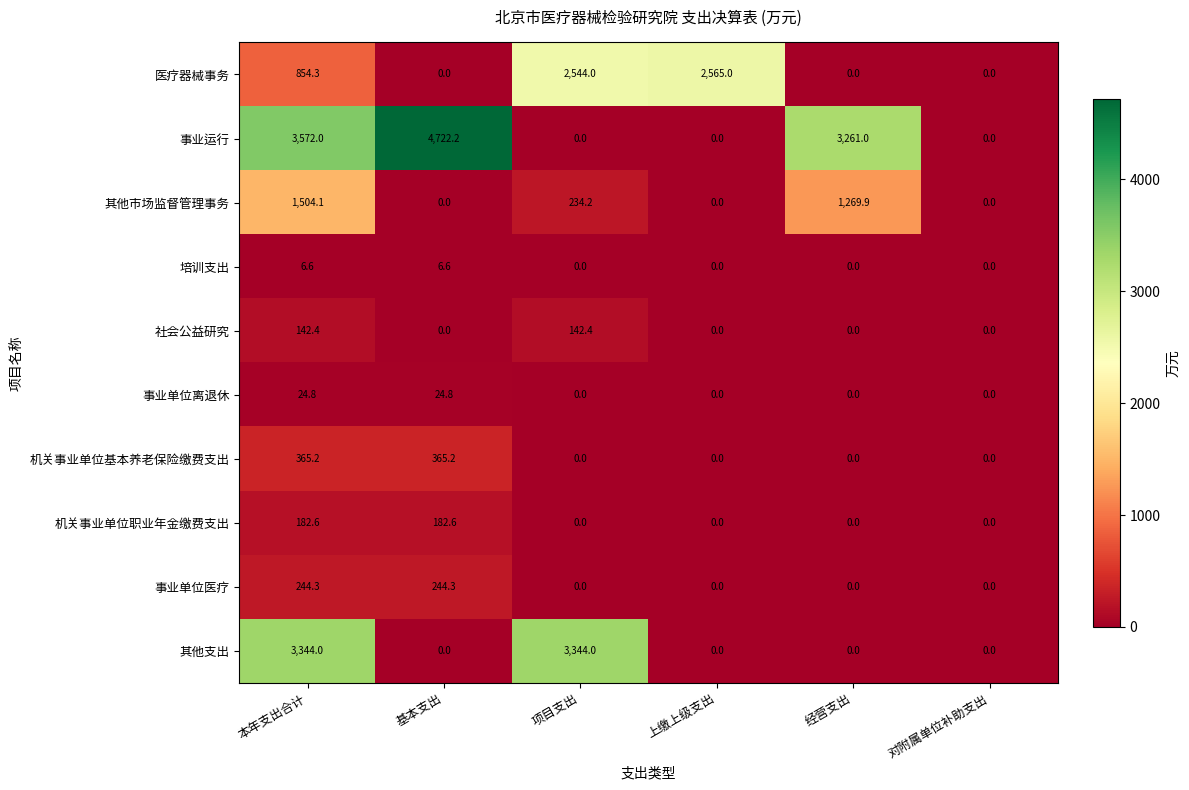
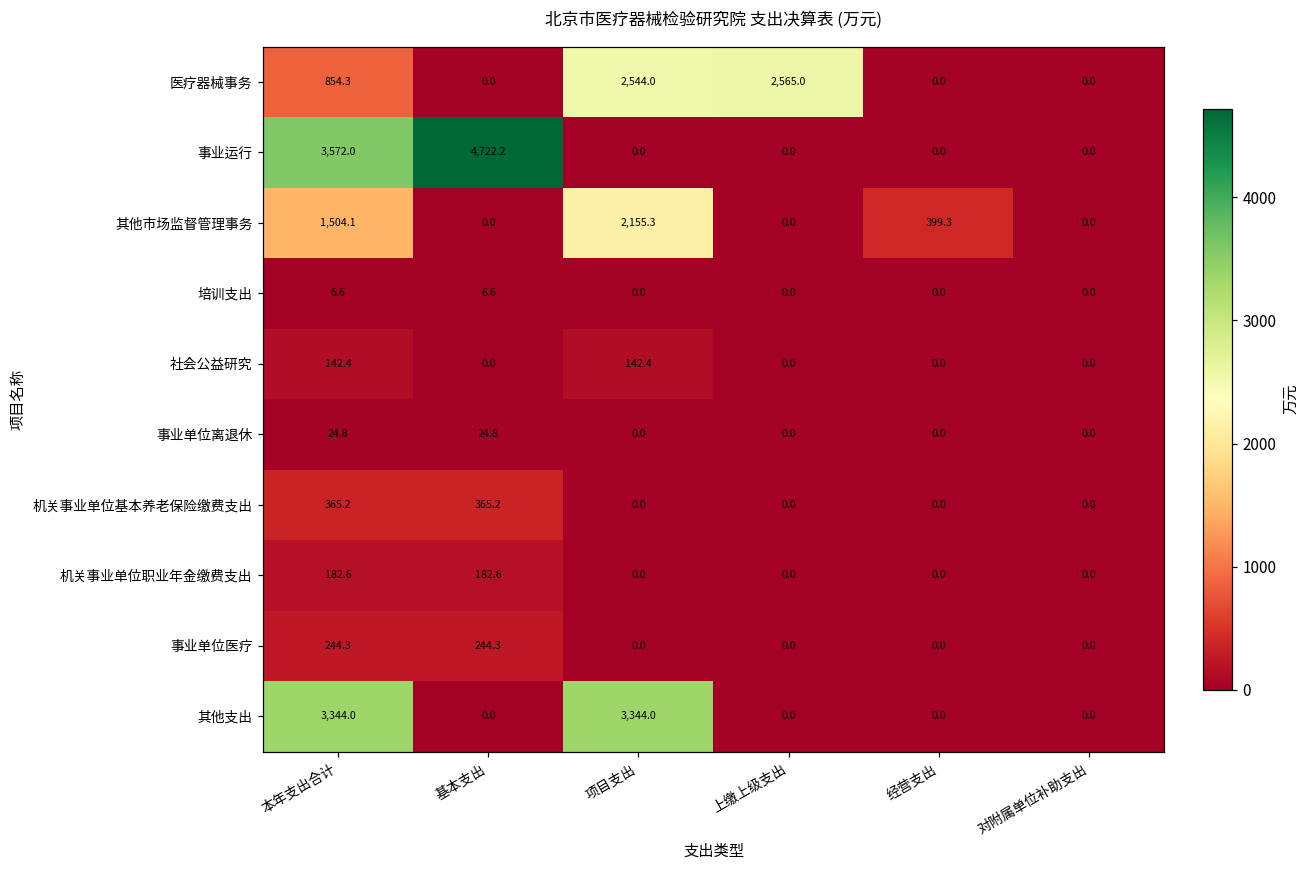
事业运行, 经营支出: 3,261.0 -> 0.0
其他市场监督管理事务, 项目支出: 234.2 -> 2,155.3
其他市场监督管理事务, 经营支出: 1,269.9 -> 399.3
